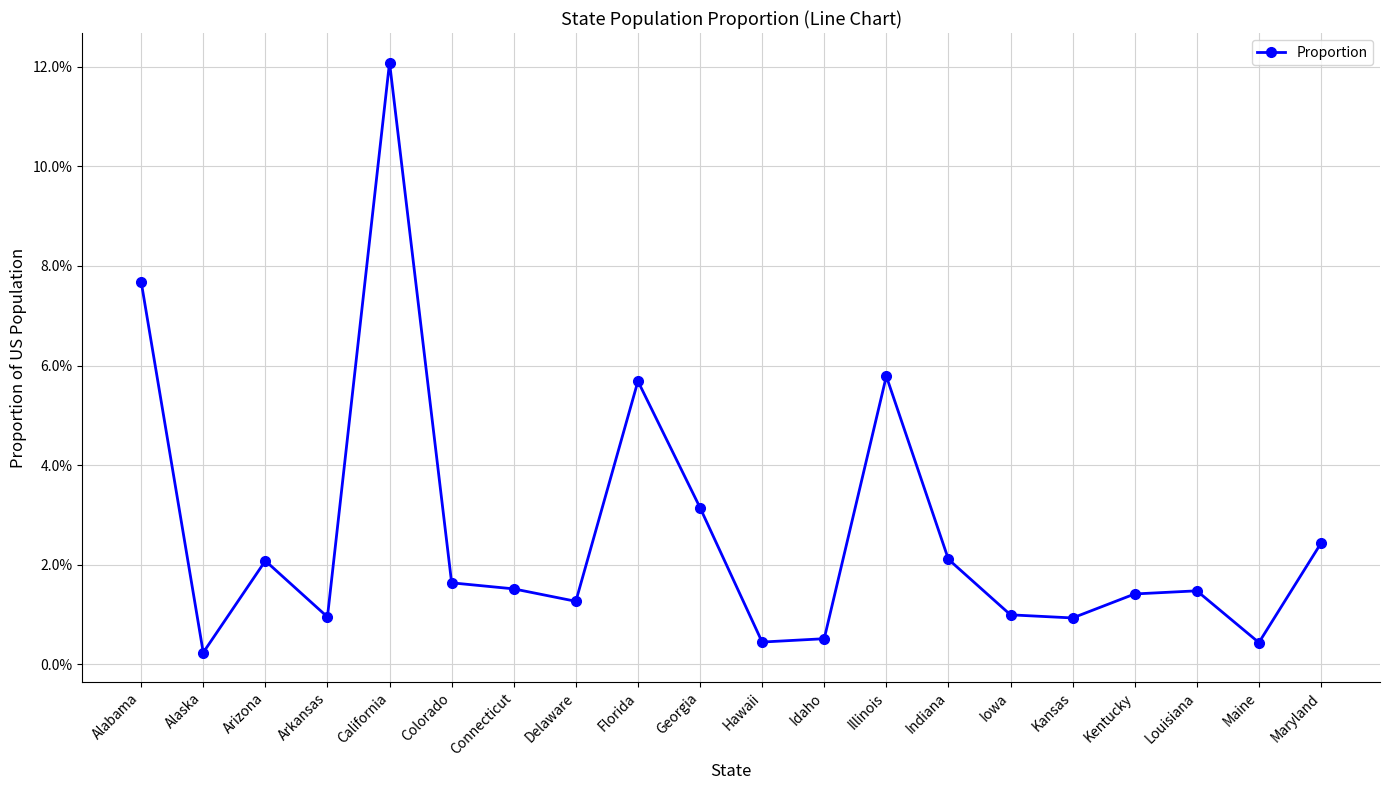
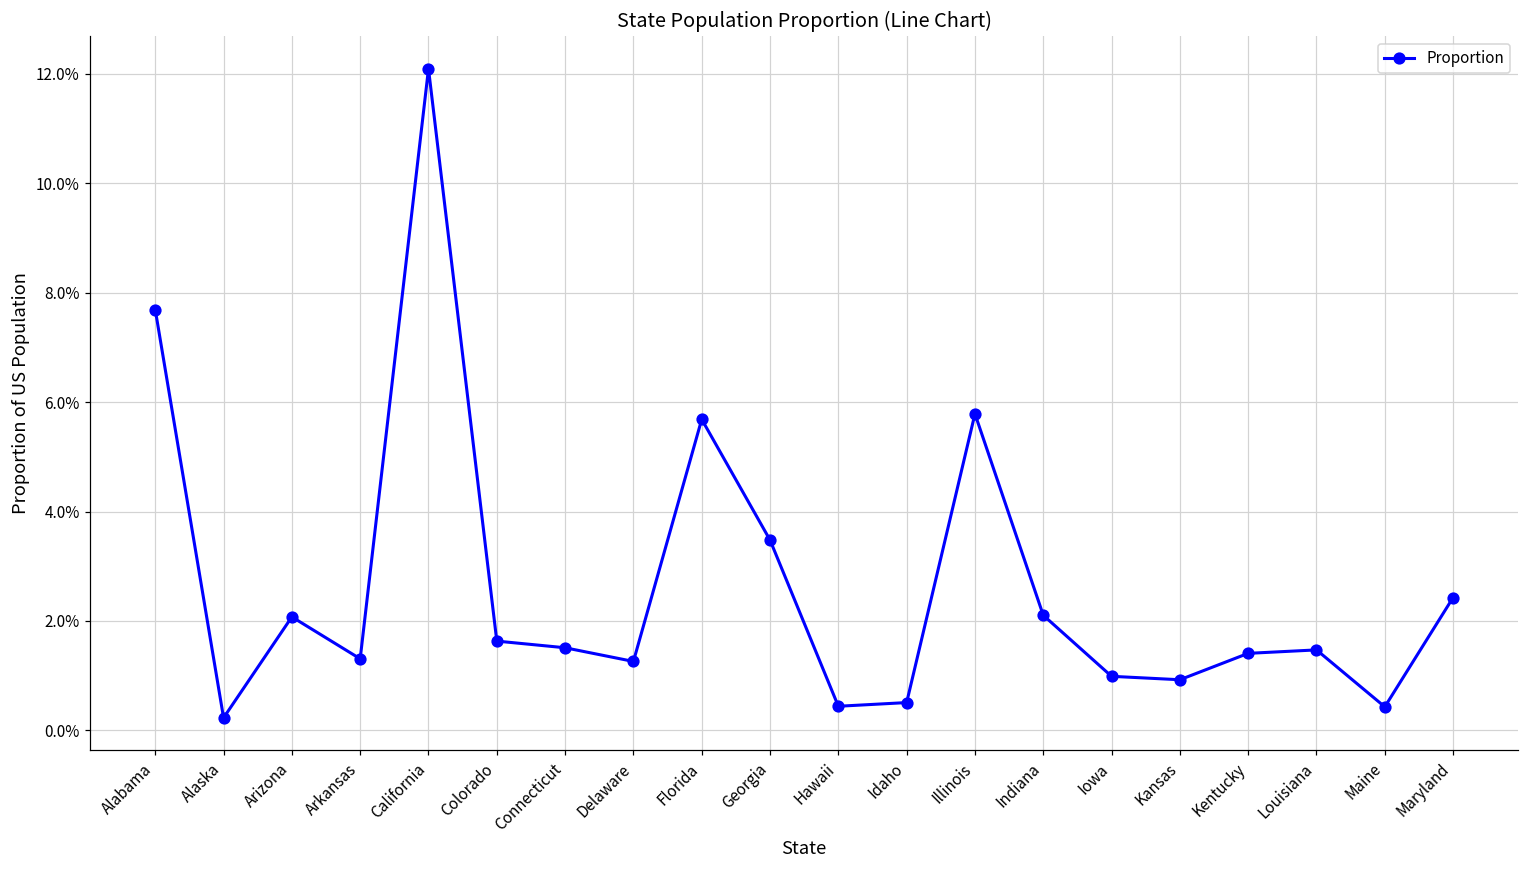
Arkansas: 0.9% -> 1.3%
Georgia: 3.1% -> 3.5%
